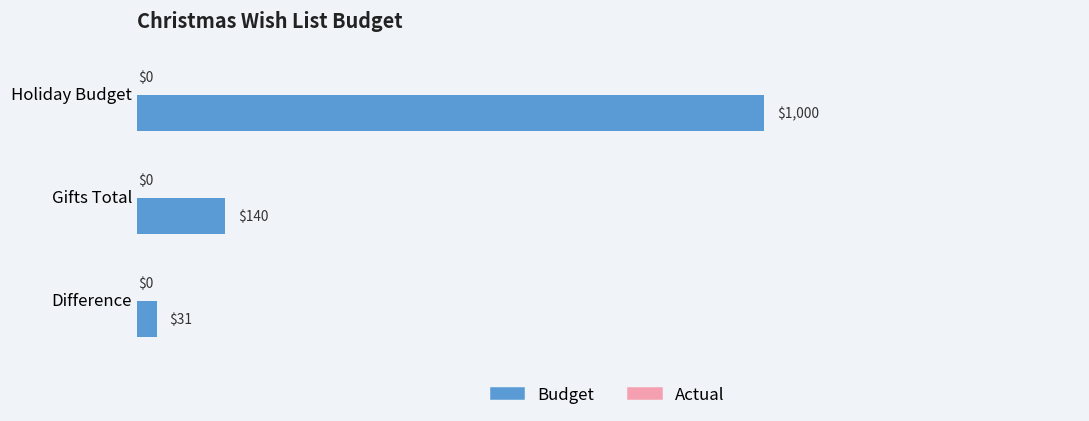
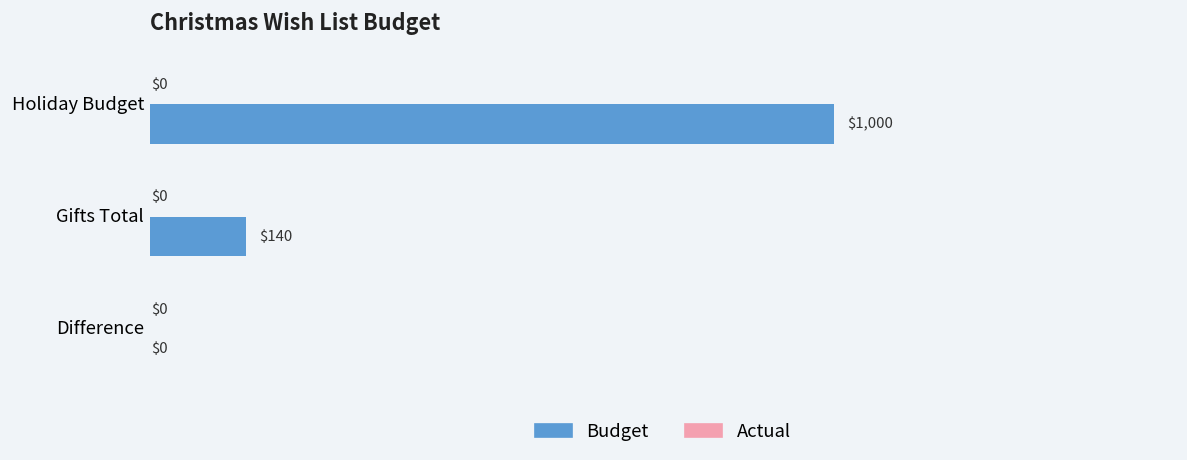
Budget, Difference: $31 -> $0
